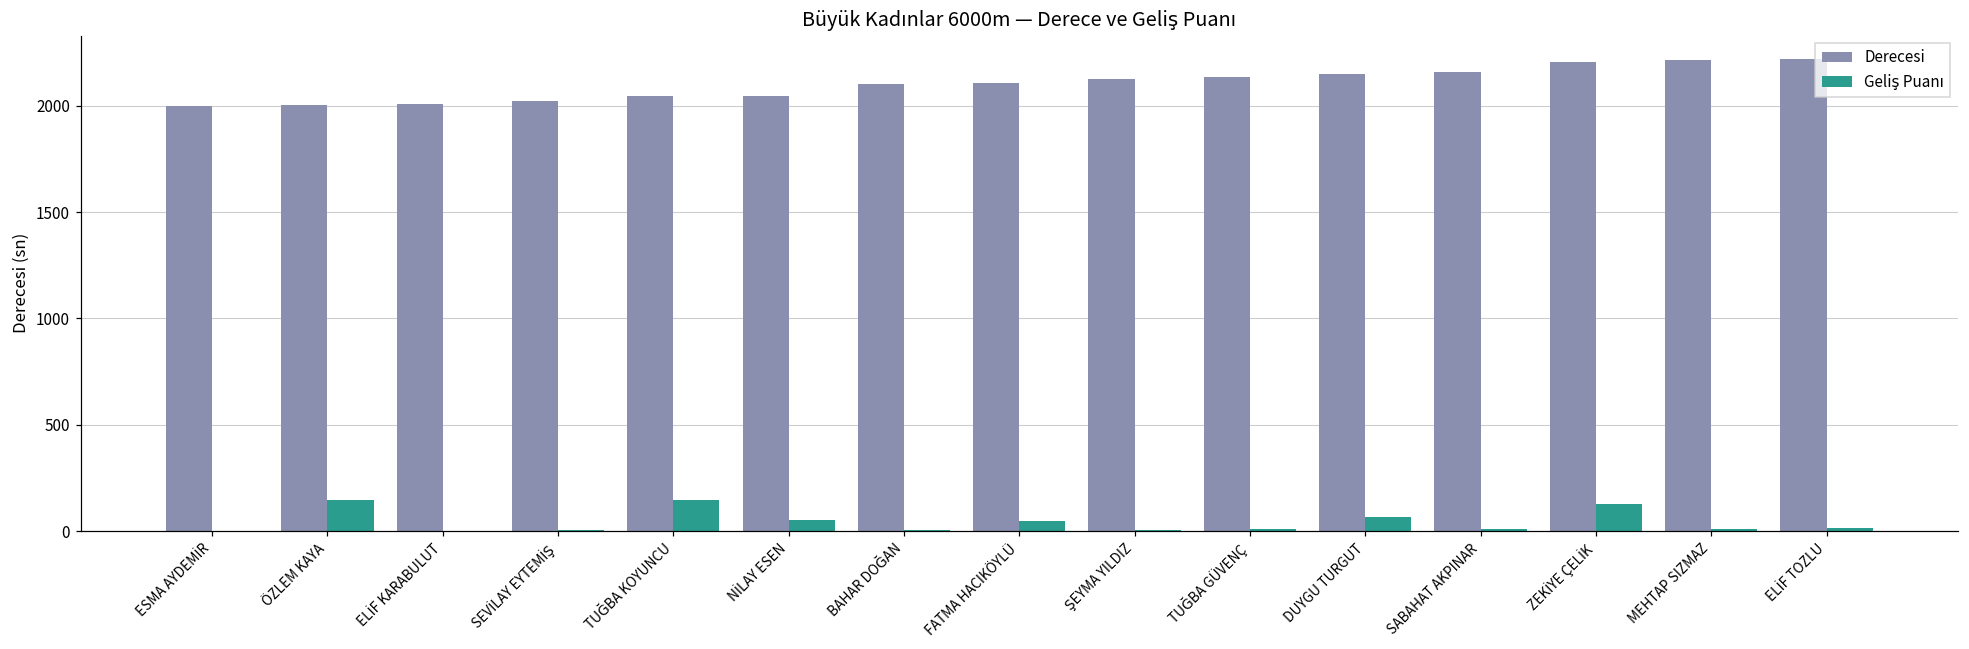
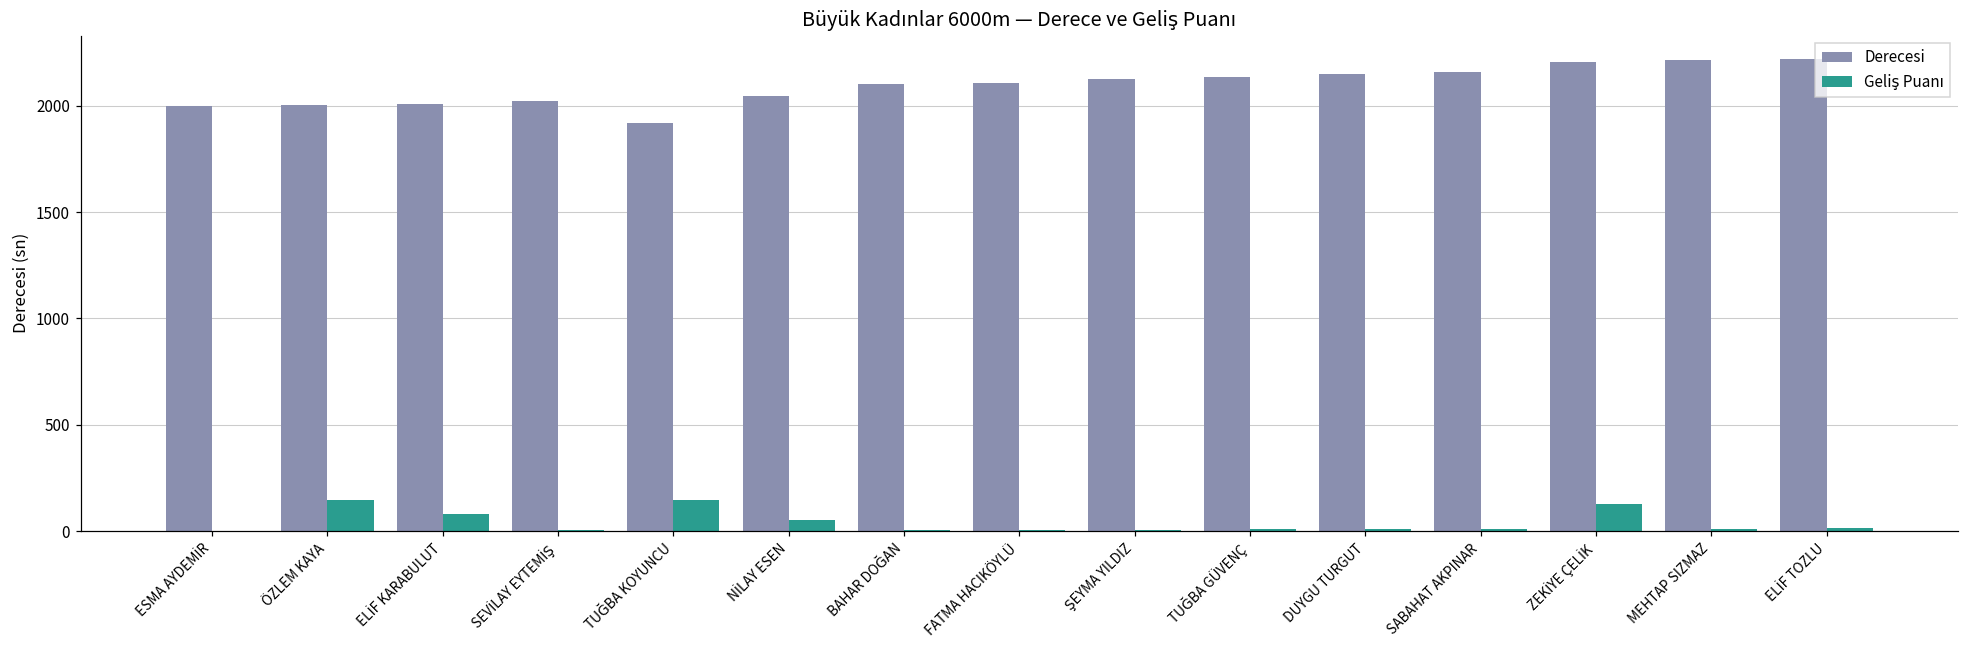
Geliş Puanı, ELİF KARABULUT: 0 -> 80
Derecesi, TUĞBA KOYUNCU: 2050 -> 1920
Geliş Puanı, FATMA HACIKÖYLÜ: 50 -> 10
Geliş Puanı, DUYGU TURGUT: 70 -> 10
